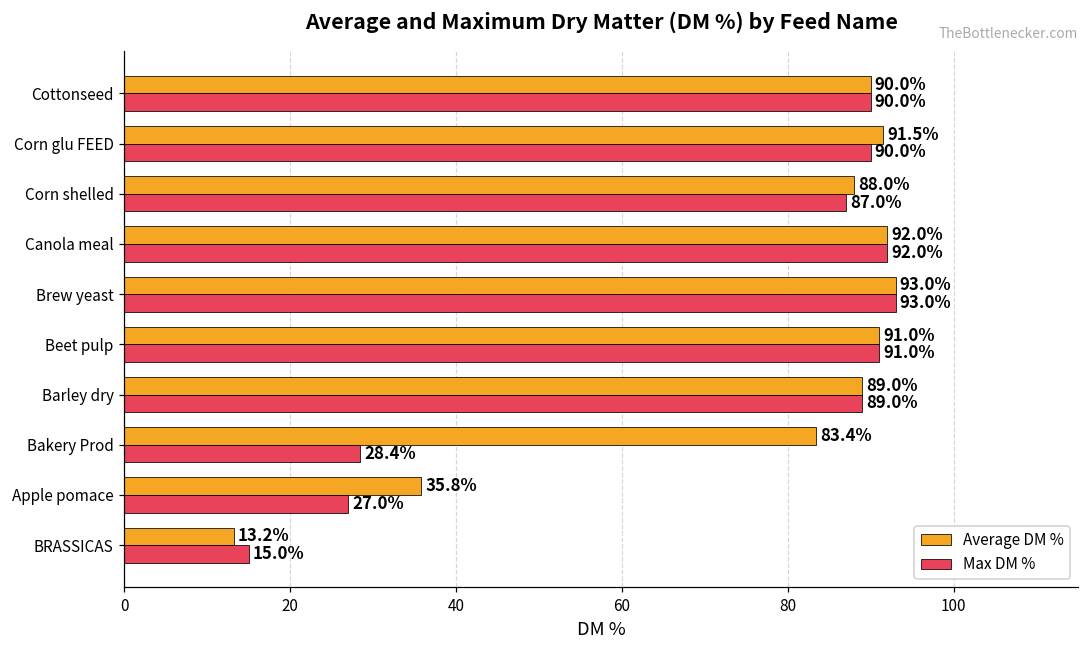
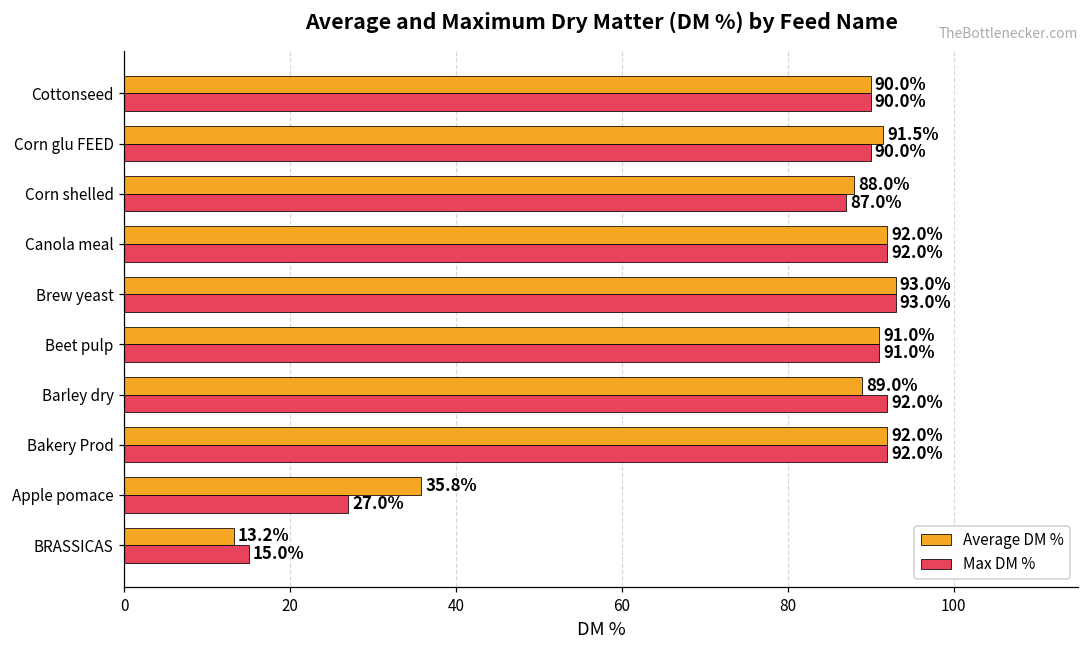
Max DM %, Barley dry: 89.0% -> 92.0%
Average DM %, Bakery Prod: 83.4% -> 92.0%
Max DM %, Bakery Prod: 28.4% -> 92.0%
